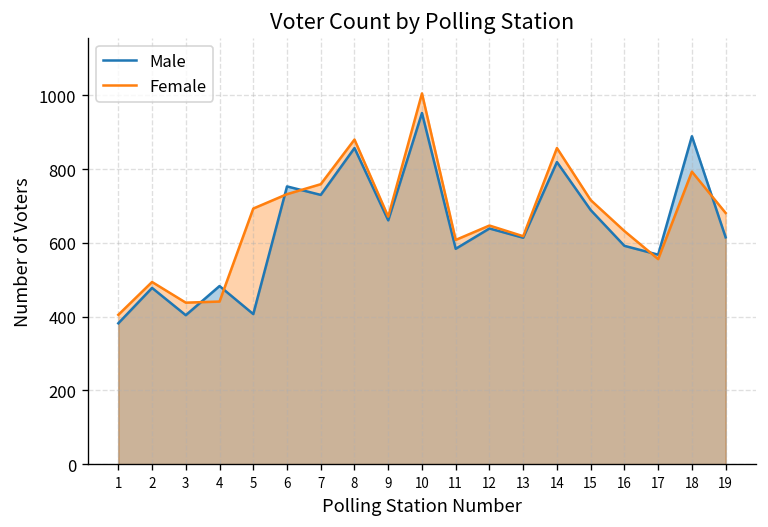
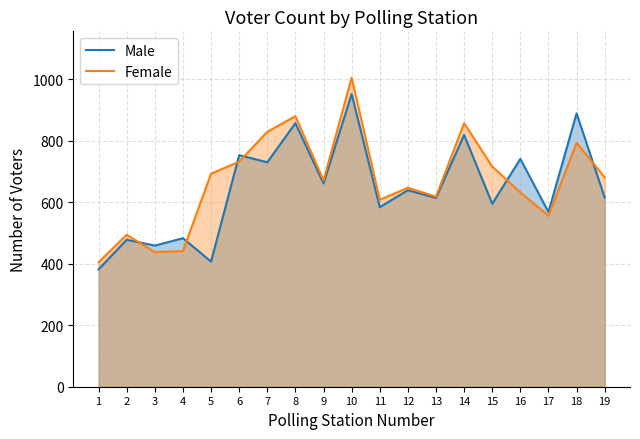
Male, 3: 400 -> 460
Female, 7: 760 -> 830
Male, 15: 690 -> 600
Male, 16: 590 -> 740
